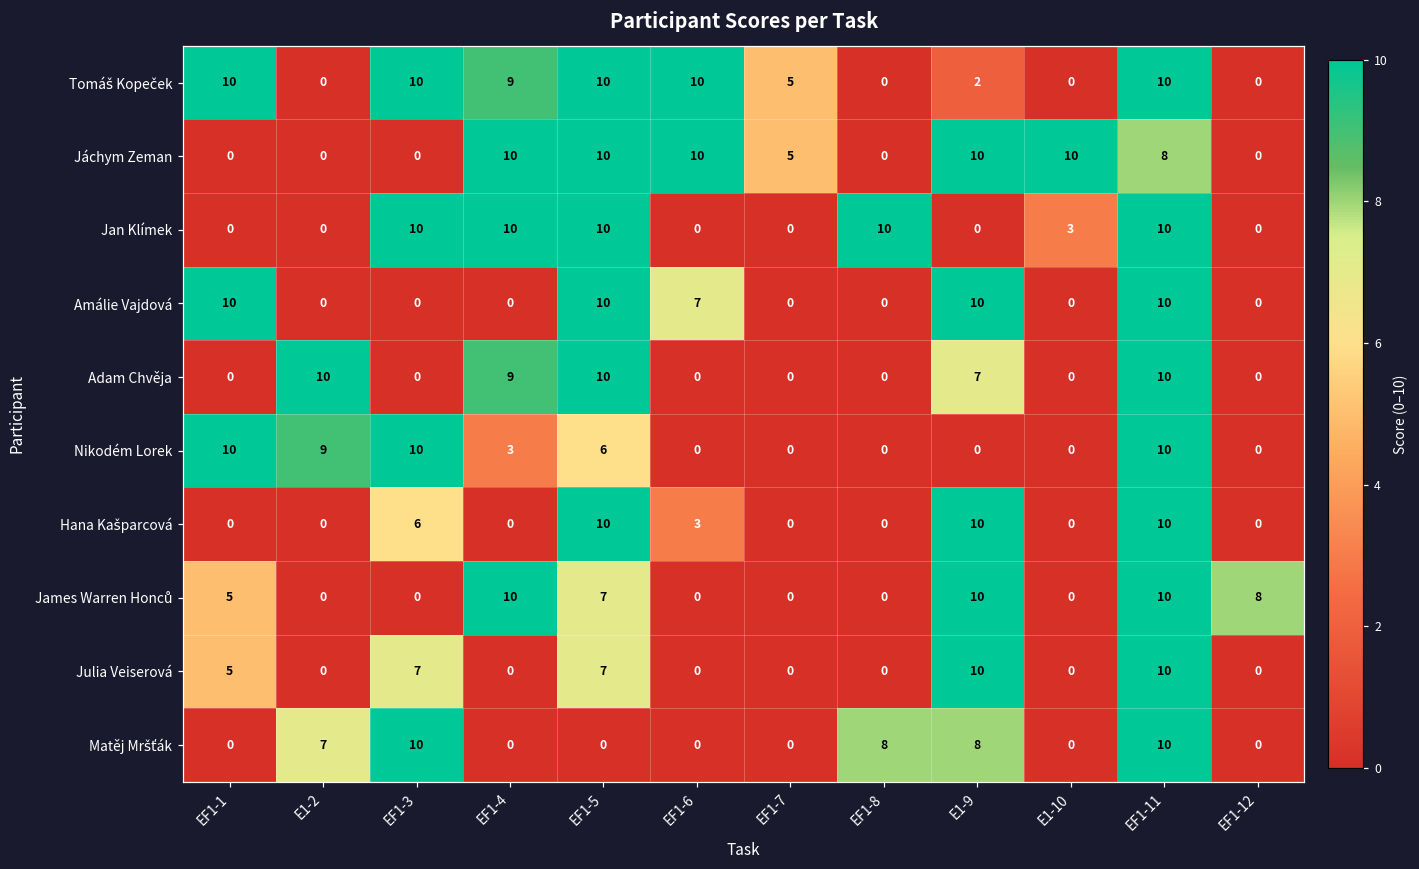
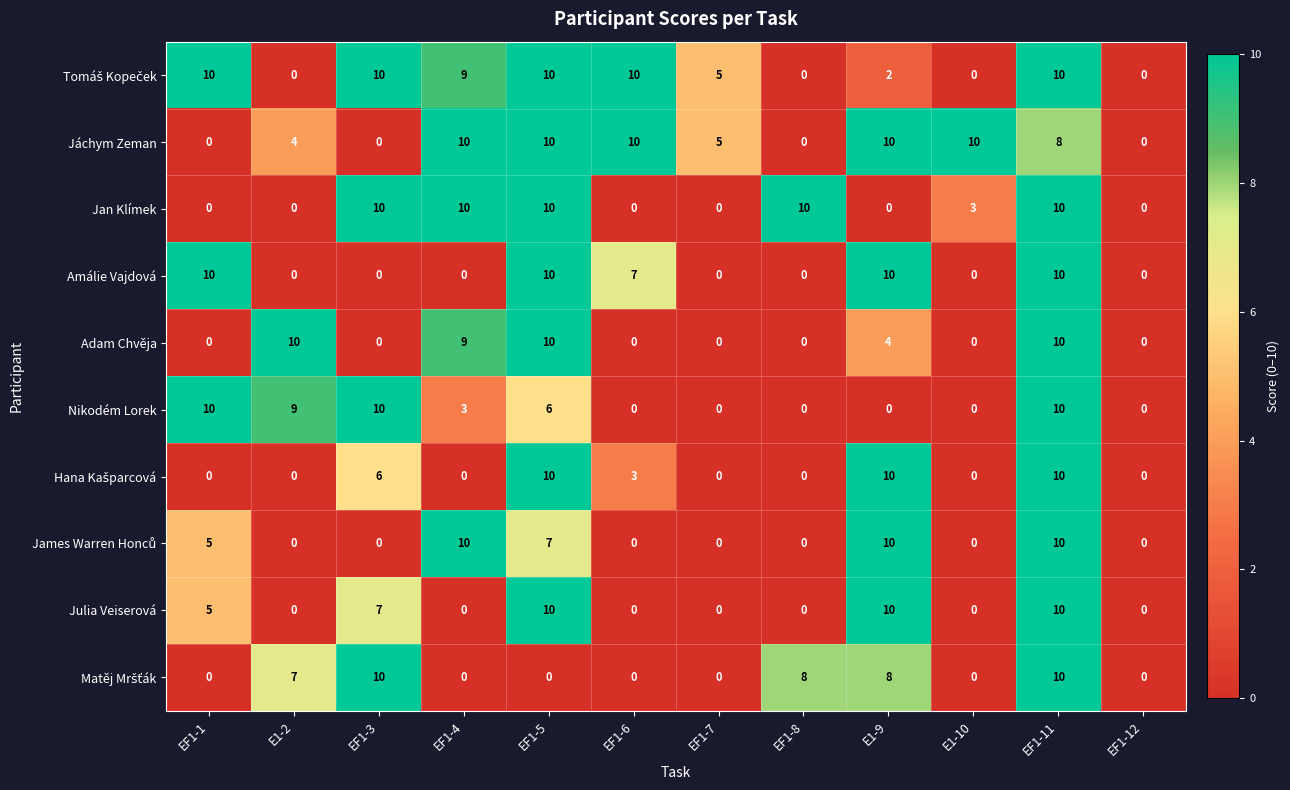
Jáchym Zeman, E1-2: 0 -> 4
Adam Chvěja, E1-9: 7 -> 4
James Warren Honců, EF1-12: 8 -> 0
Julia Veiserová, EF1-5: 7 -> 10
